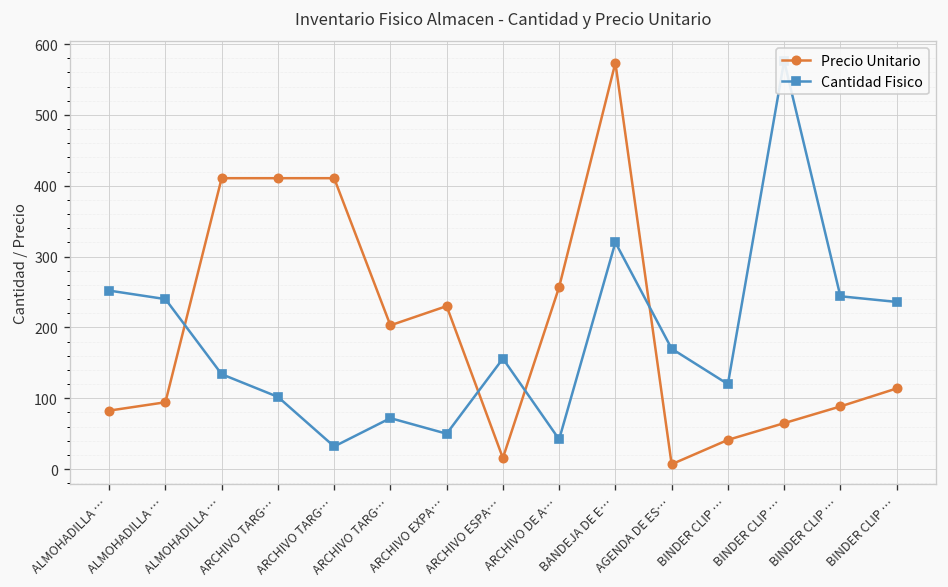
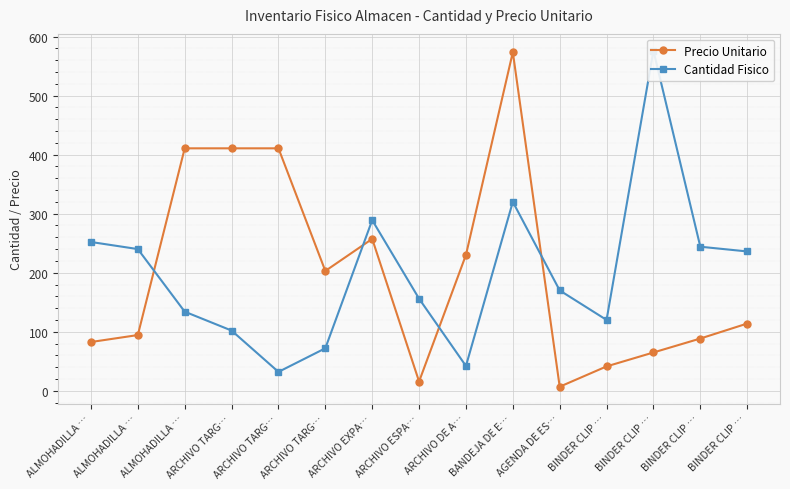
Precio Unitario, ARCHIVO EXPA…: 230 -> 260
Cantidad Fisico, ARCHIVO EXPA…: 50 -> 290
Precio Unitario, ARCHIVO DE A…: 260 -> 230
